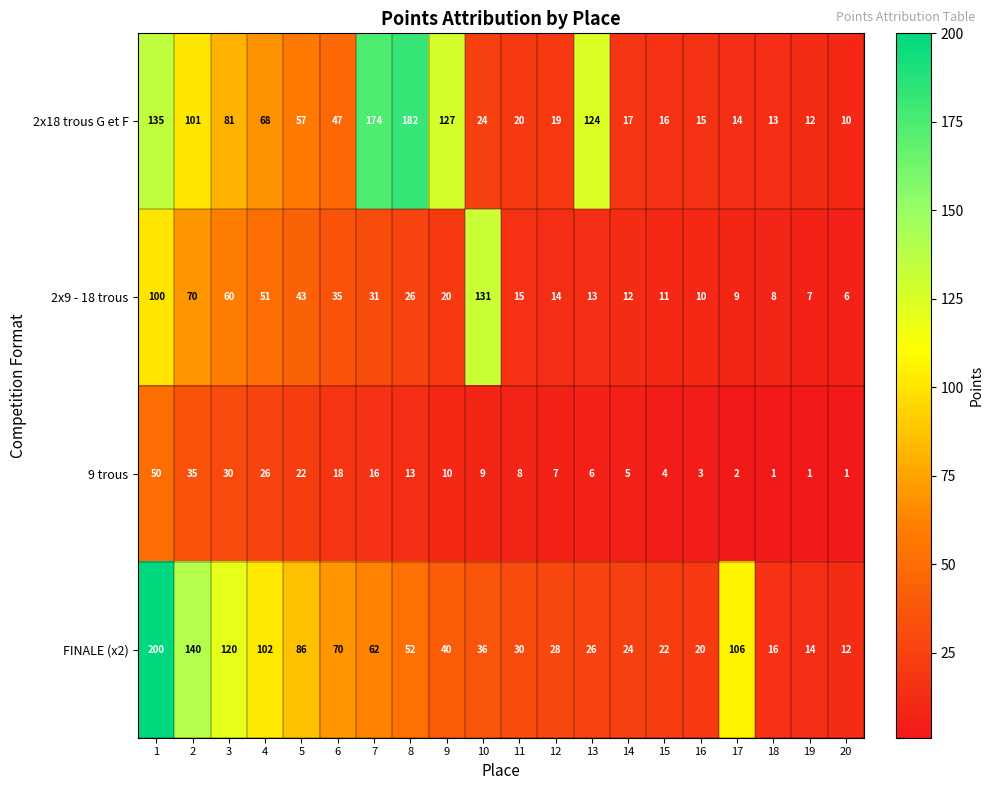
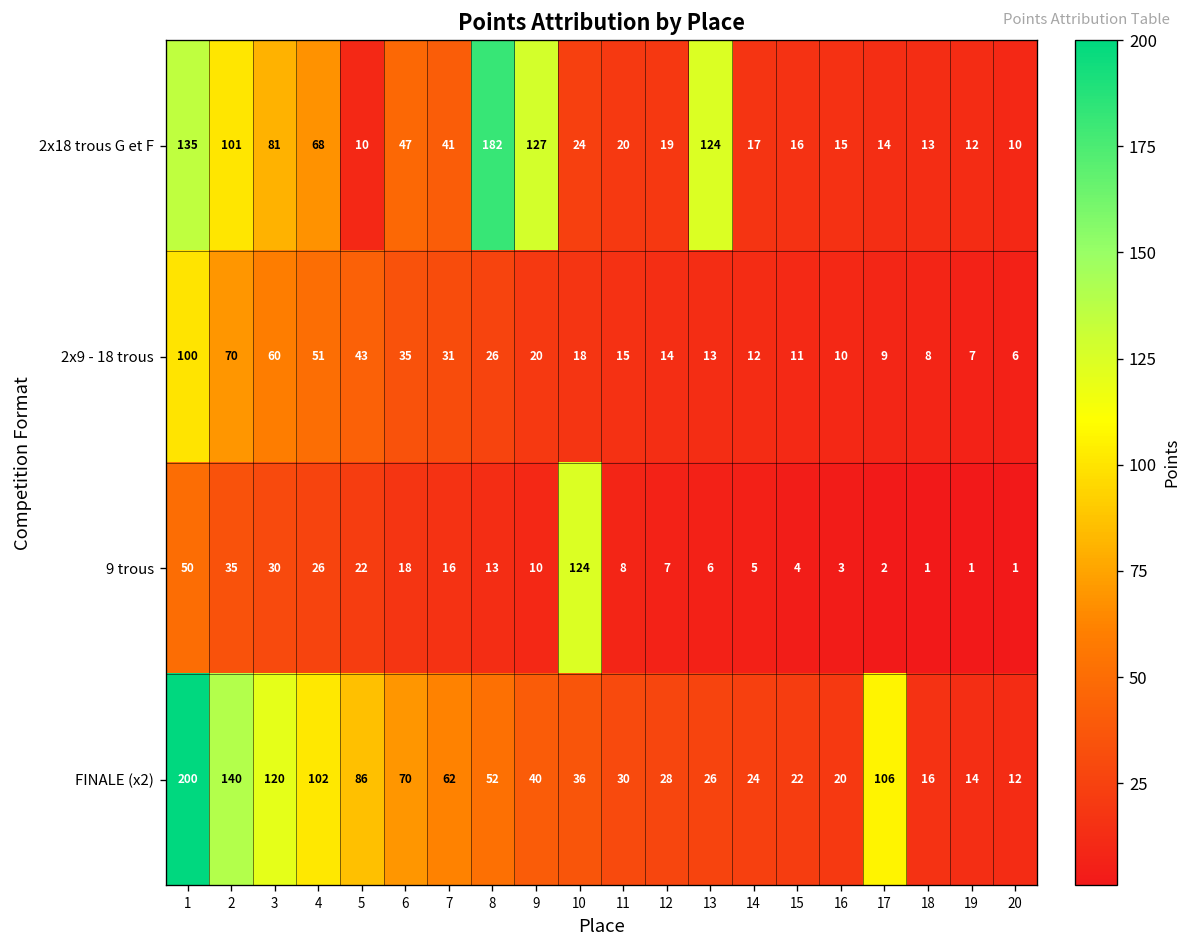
2x18 trous G et F, 5: 57 -> 10
2x18 trous G et F, 7: 174 -> 41
2x9 - 18 trous, 10: 131 -> 18
9 trous, 10: 9 -> 124
